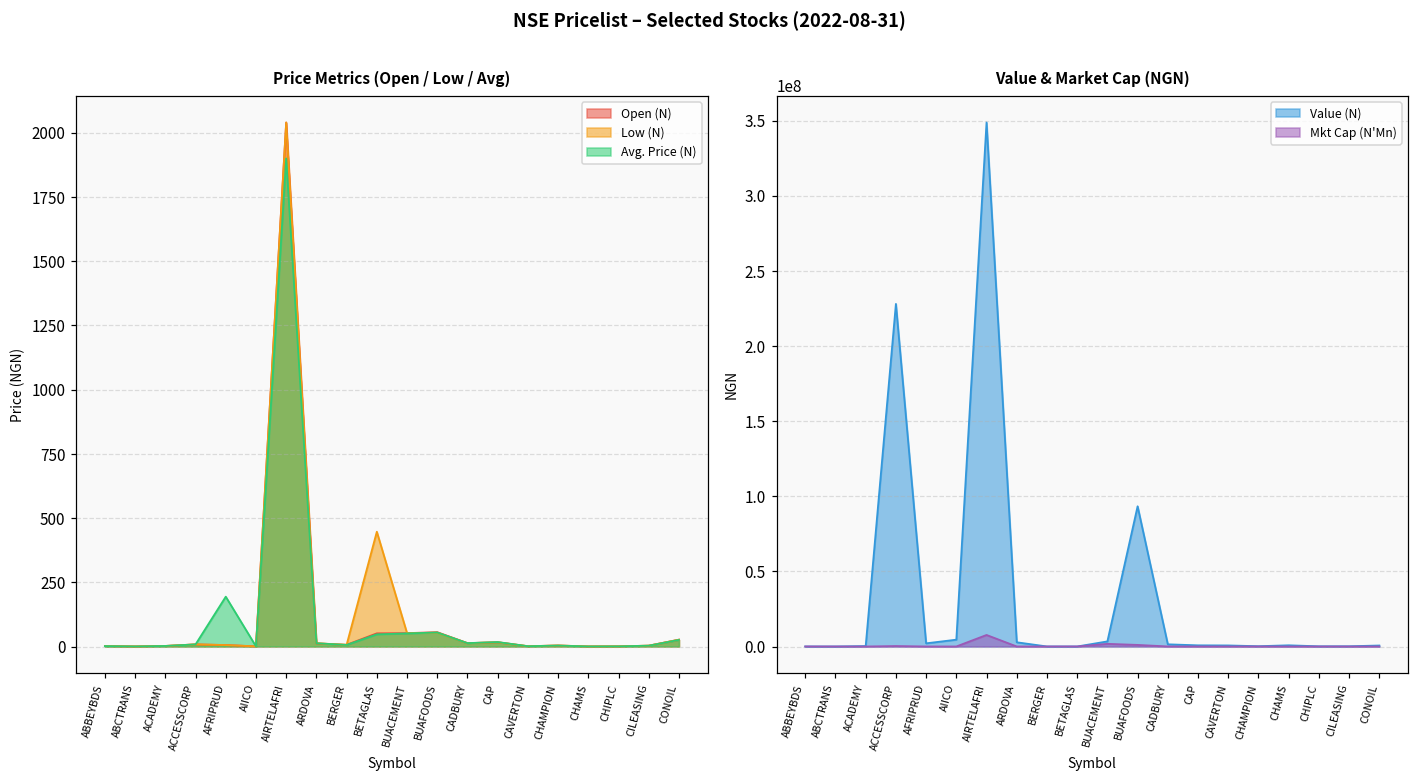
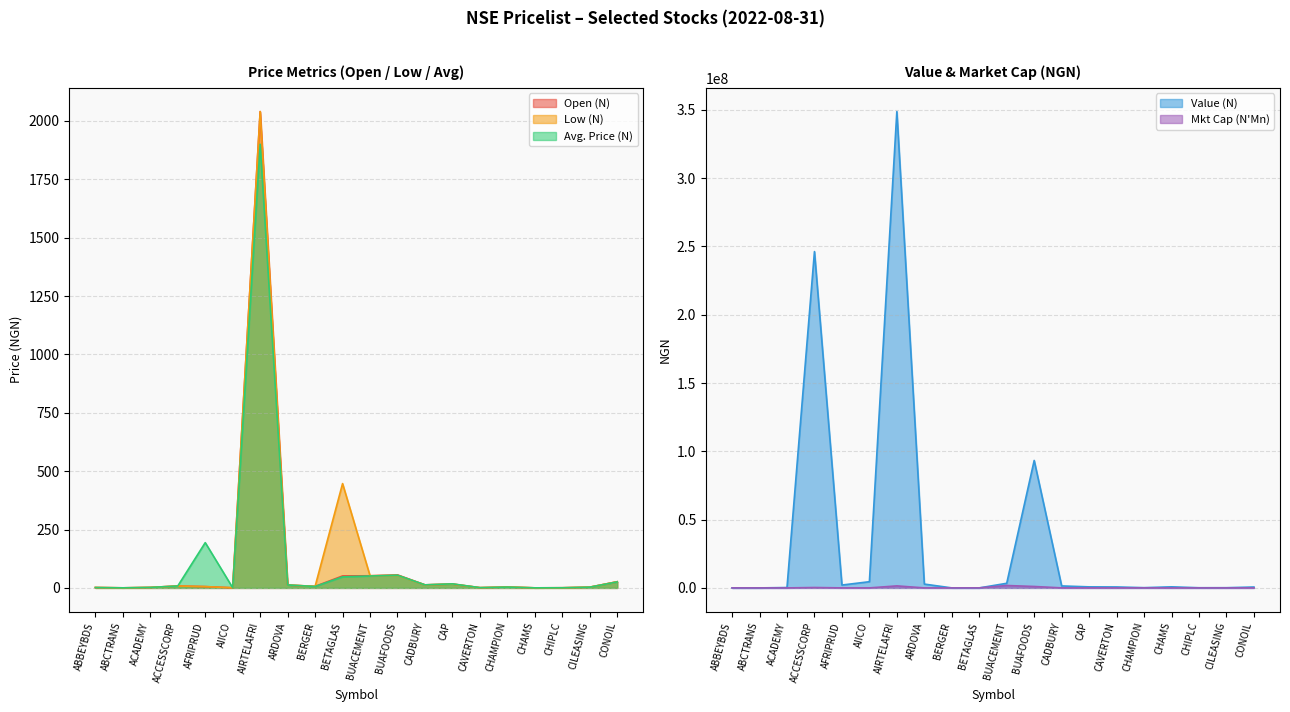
Value & Market Cap (NGN), Value (N), ACCESSCORP: 228000000 -> 246000000
Value & Market Cap (NGN), Mkt Cap (N'Mn), AIRTELAFRI: 8000000 -> 1000000
